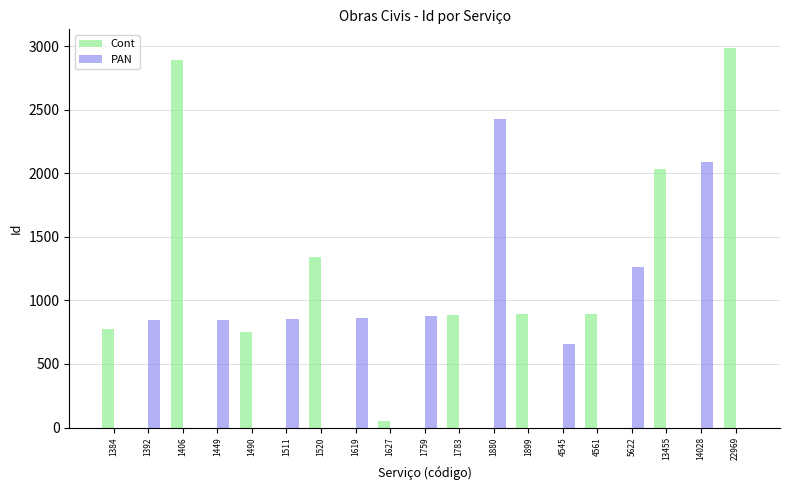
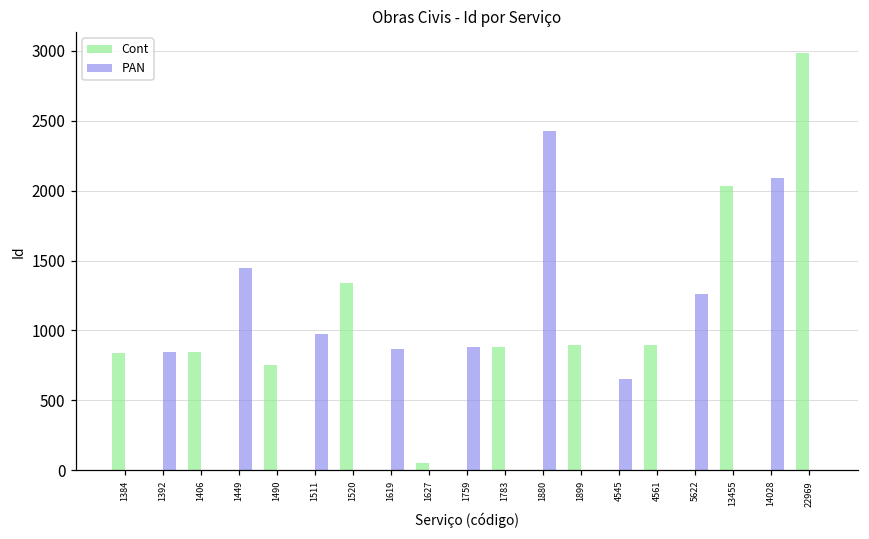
Cont, 1384: 780 -> 840
Cont, 1406: 2890 -> 840
PAN, 1449: 850 -> 1450
PAN, 1511: 860 -> 980
